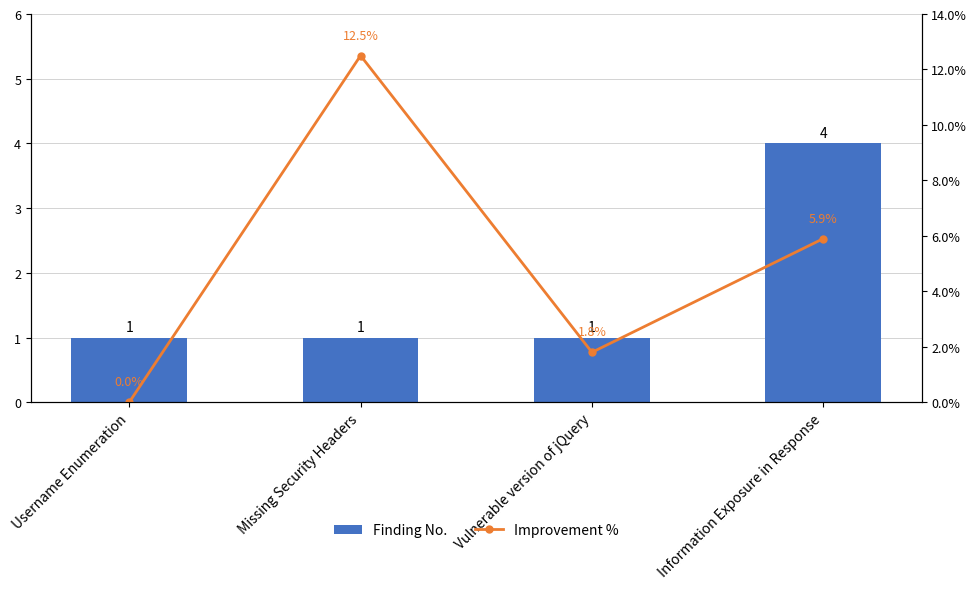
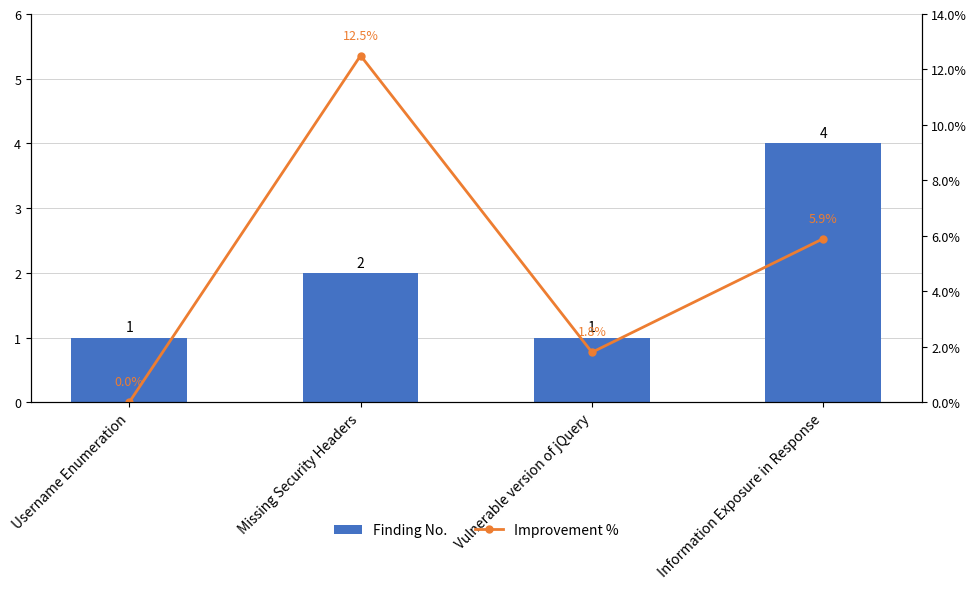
Finding No., Missing Security Headers: 1 -> 2
